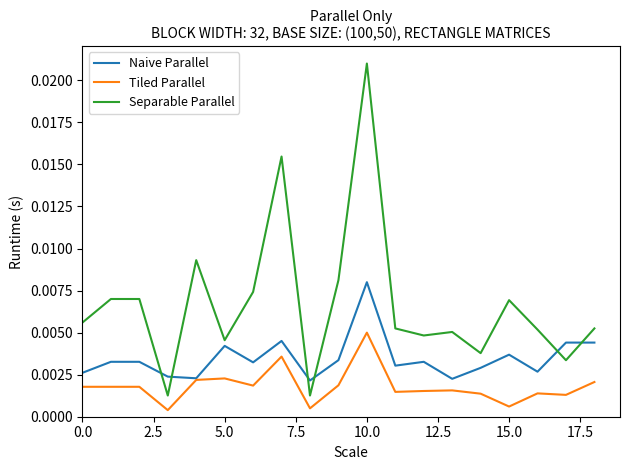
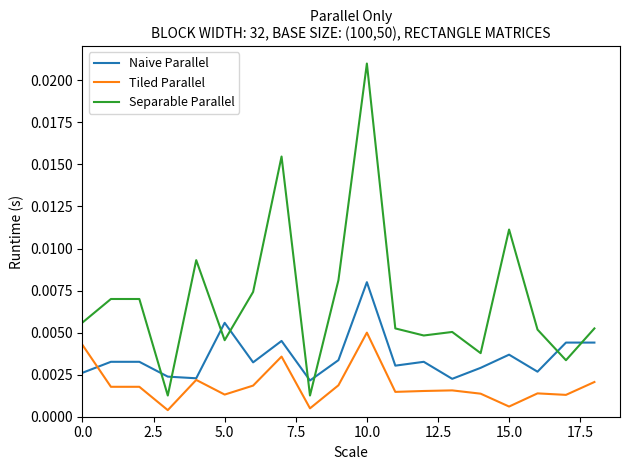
Tiled Parallel, 0.0: 0.0018 -> 0.0043
Naive Parallel, 5.0: 0.0042 -> 0.0056
Tiled Parallel, 5.0: 0.0023 -> 0.0013
Separable Parallel, 15.0: 0.0069 -> 0.0111
